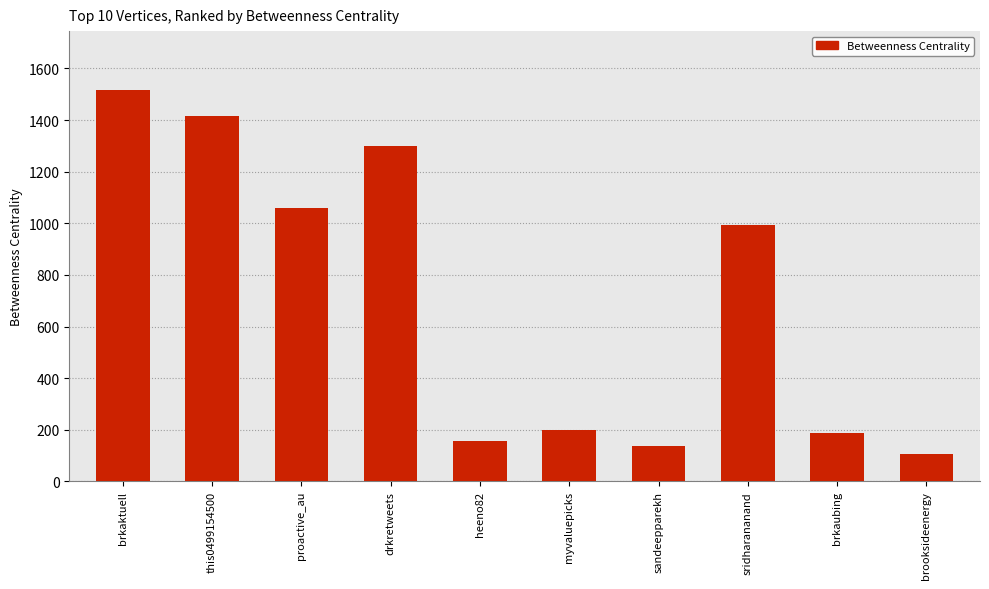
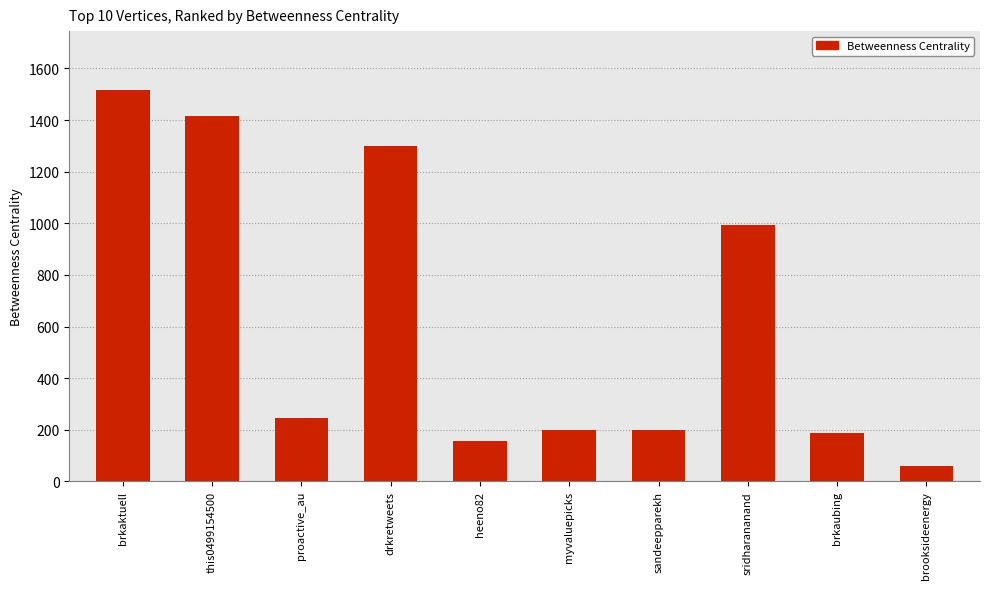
proactive_au: 1060 -> 250
sandeepparekh: 140 -> 200
brooksideenergy: 110 -> 60
